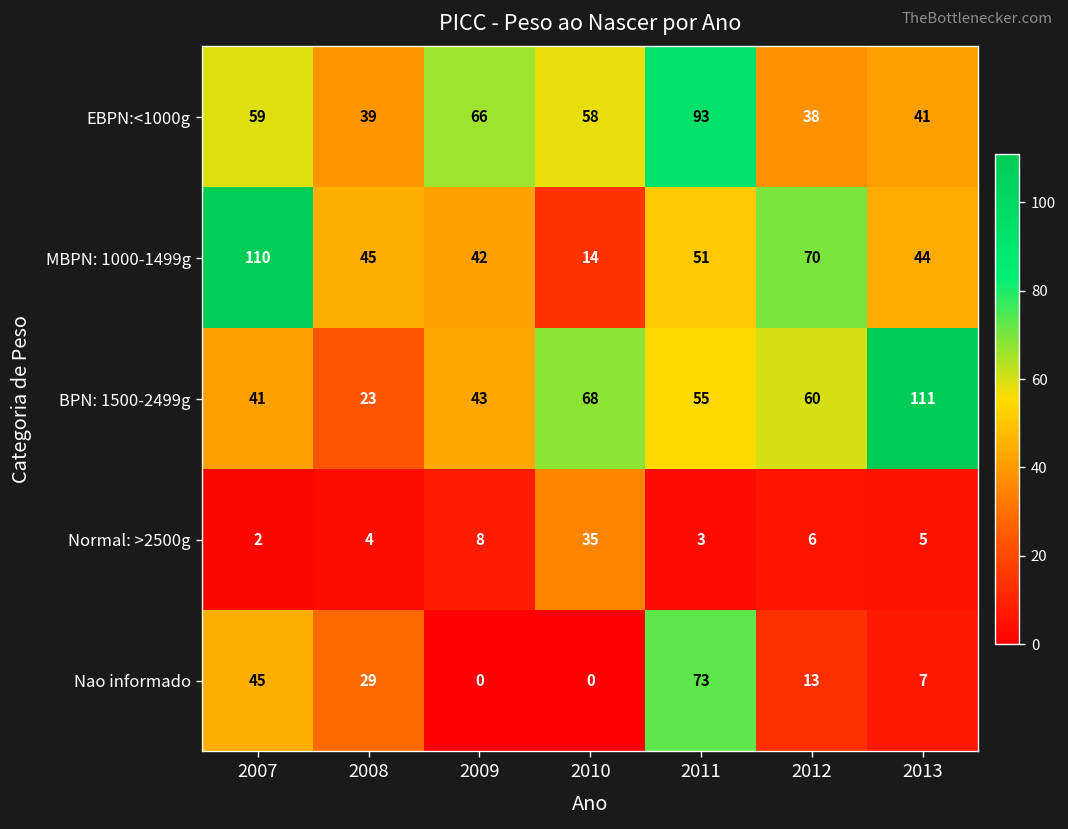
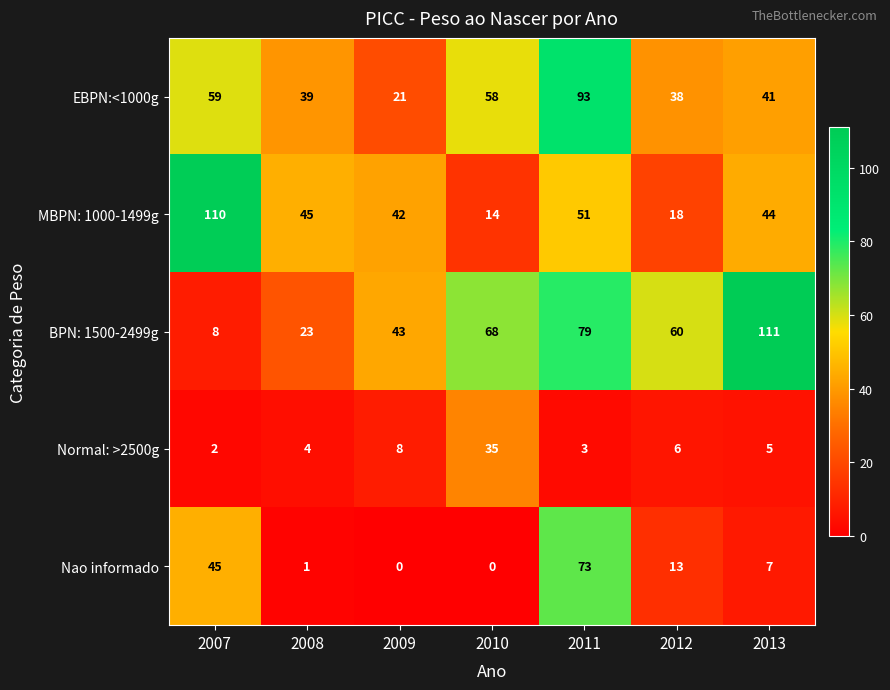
EBPN:<1000g, 2009: 66 -> 21
MBPN: 1000-1499g, 2012: 70 -> 18
BPN: 1500-2499g, 2007: 41 -> 8
BPN: 1500-2499g, 2011: 55 -> 79
Nao informado, 2008: 29 -> 1
